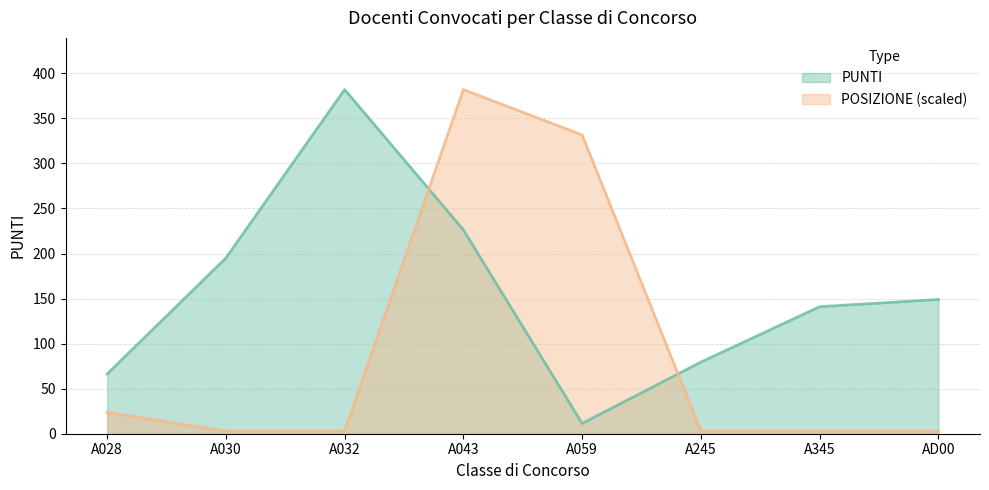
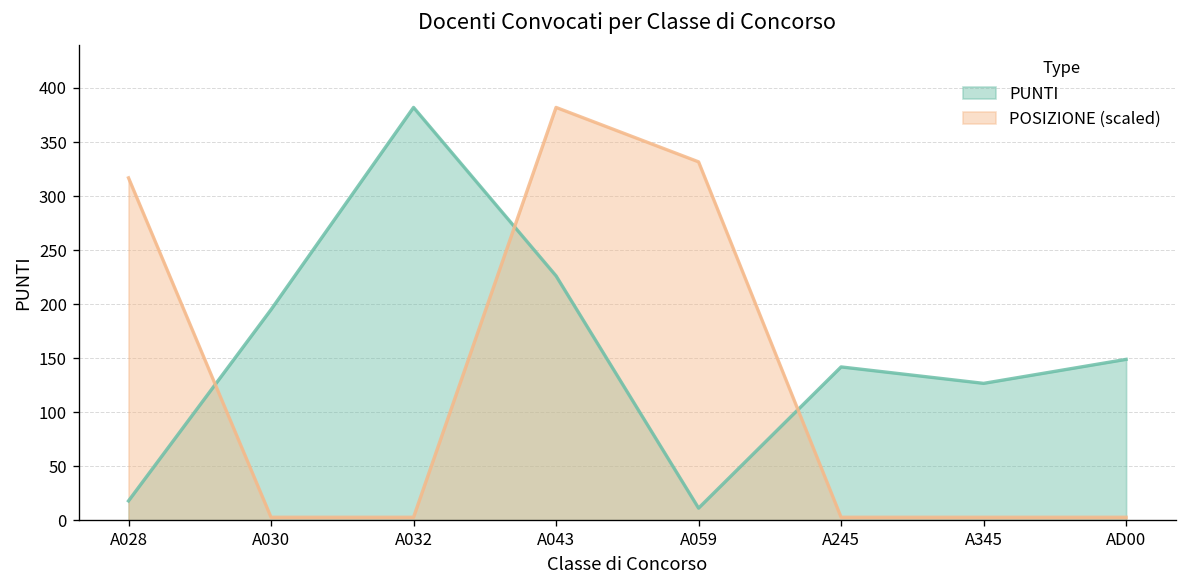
PUNTI, A028: 70 -> 20
POSIZIONE (scaled), A028: 20 -> 320
PUNTI, A245: 80 -> 140
PUNTI, A345: 140 -> 130
